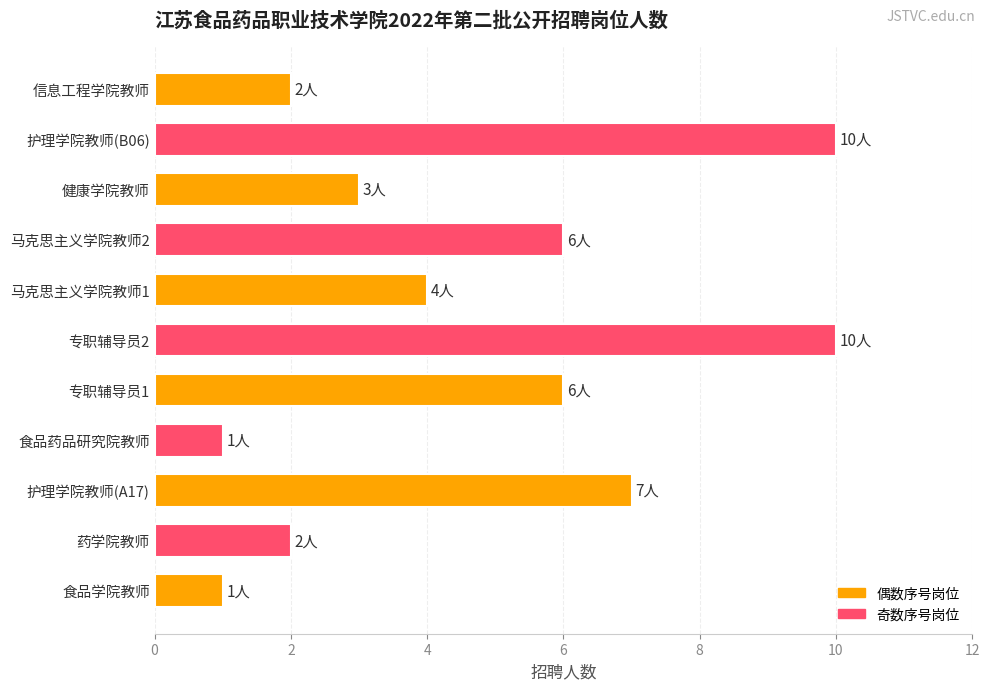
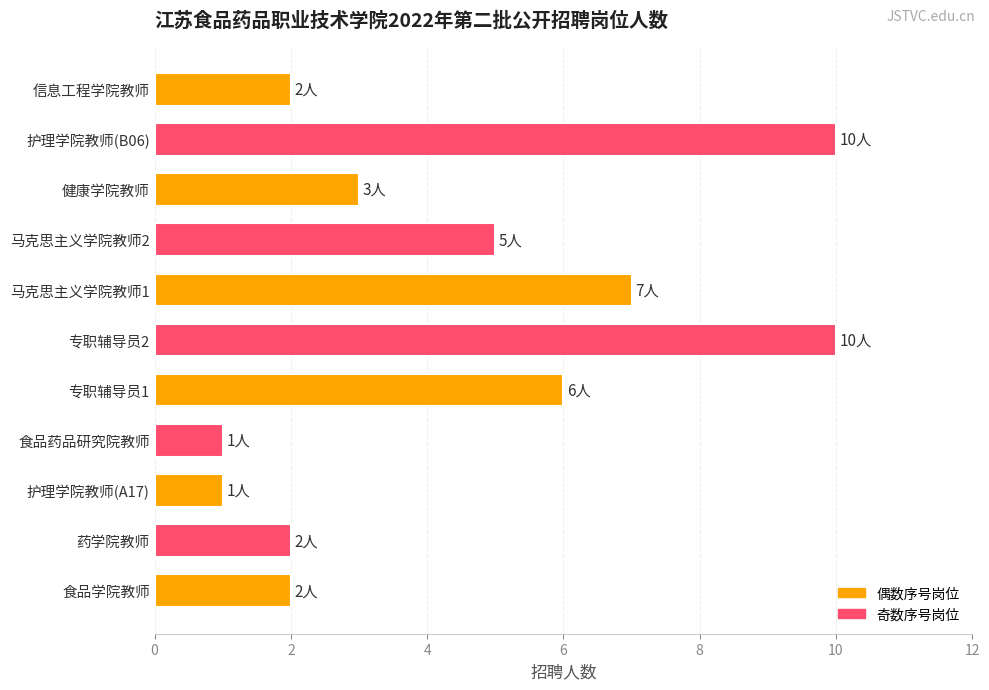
马克思主义学院教师2: 6人 -> 5人
马克思主义学院教师1: 4人 -> 7人
护理学院教师(A17): 7人 -> 1人
食品学院教师: 1人 -> 2人
